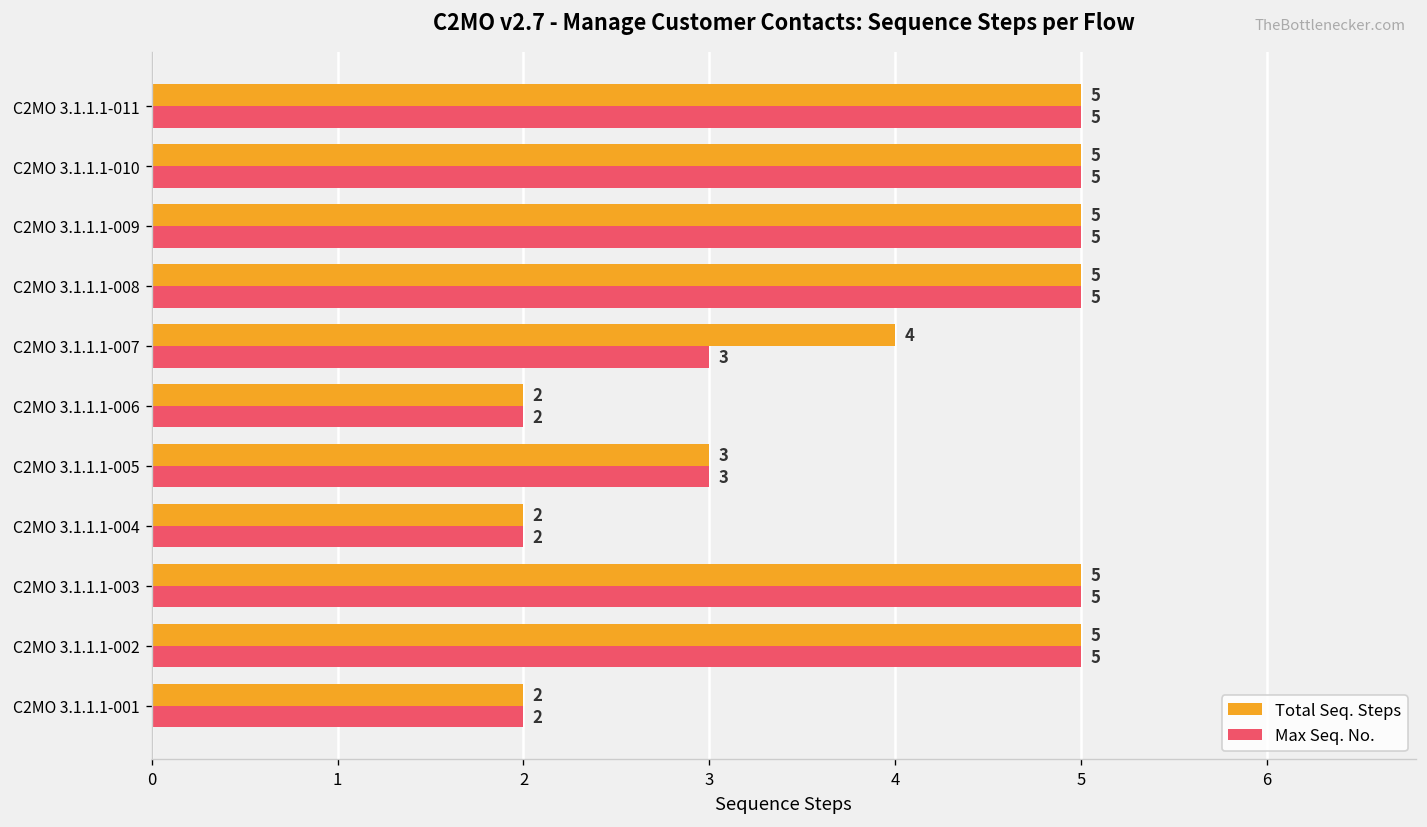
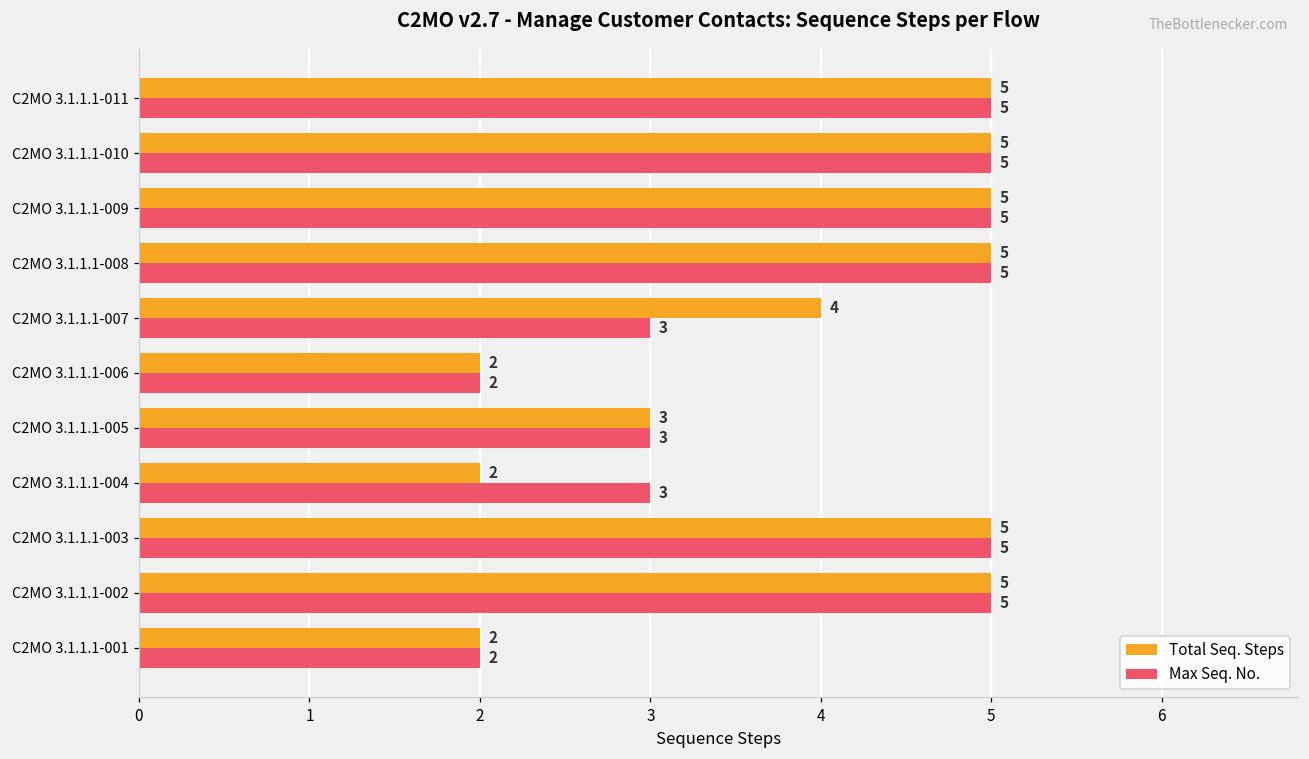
Max Seq. No., C2MO 3.1.1.1-004: 2 -> 3
